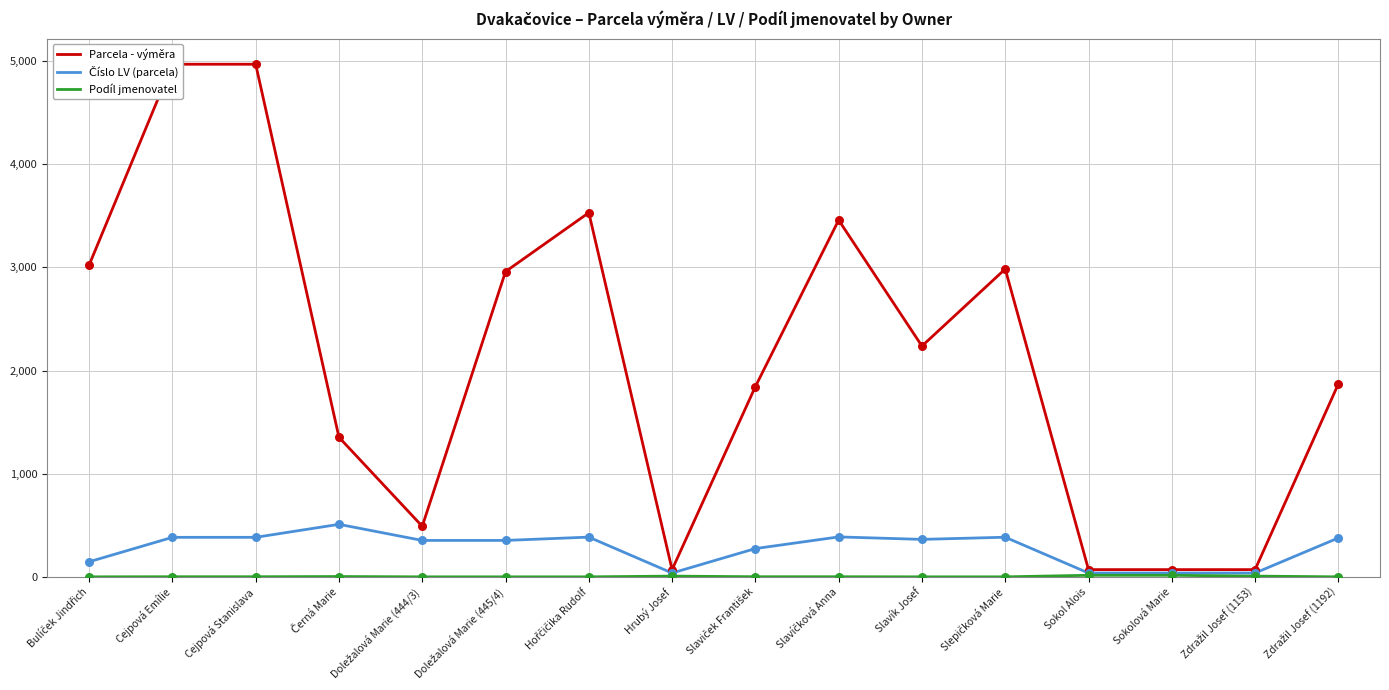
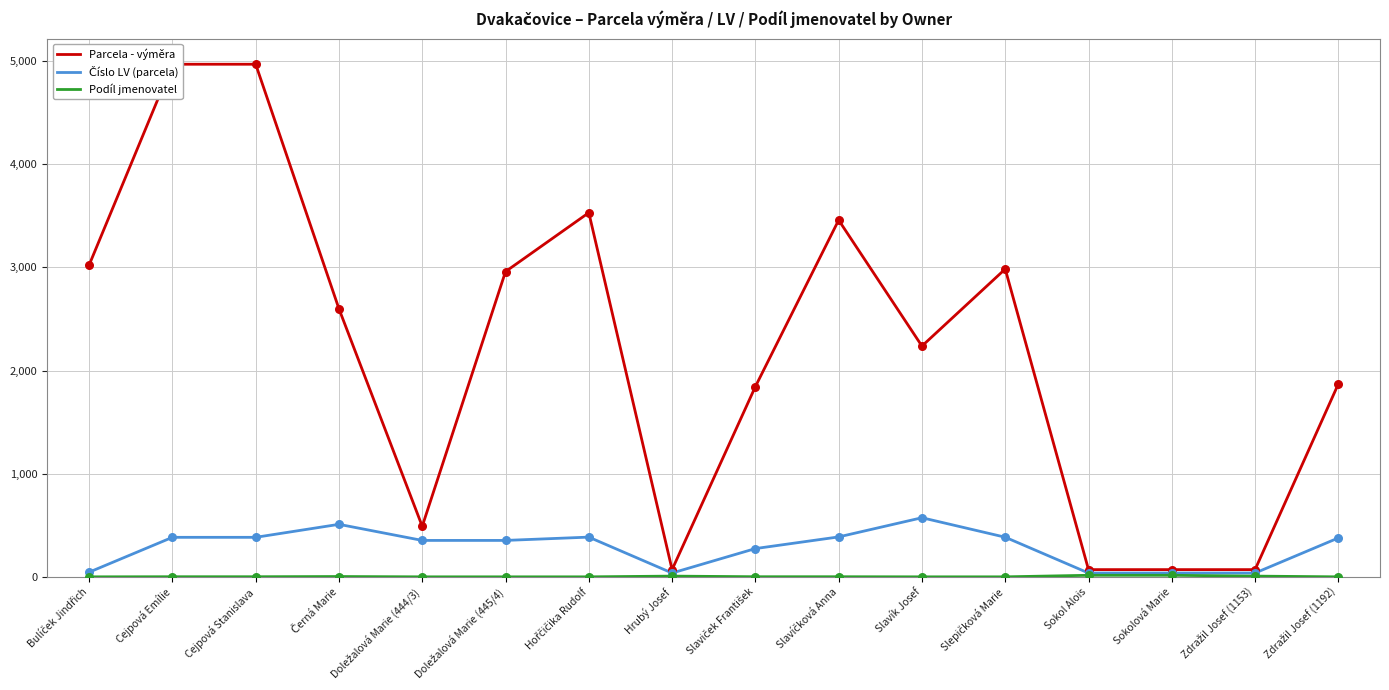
Číslo LV (parcela), Bulíček Jindřich: 150 -> 50
Parcela - výměra, Černá Marie: 1,350 -> 2,600
Číslo LV (parcela), Slavík Josef: 360 -> 570
